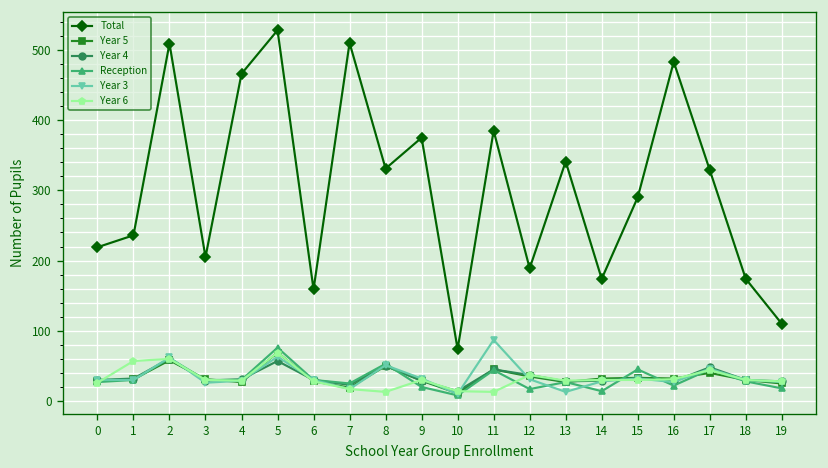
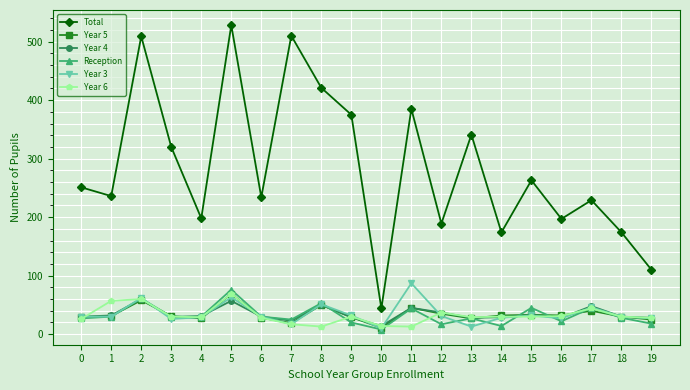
Total, 0: 220 -> 250
Total, 3: 210 -> 320
Total, 4: 470 -> 200
Total, 6: 160 -> 230
Total, 8: 330 -> 420
Total, 10: 70 -> 40
Total, 15: 290 -> 260
Total, 16: 480 -> 200
Total, 17: 330 -> 230
